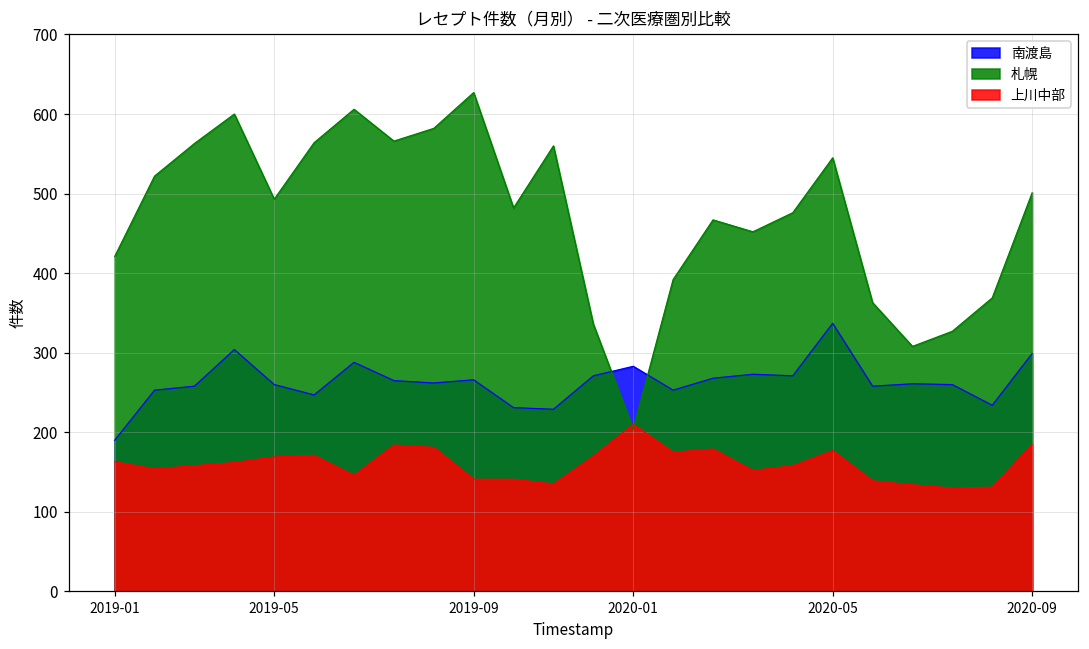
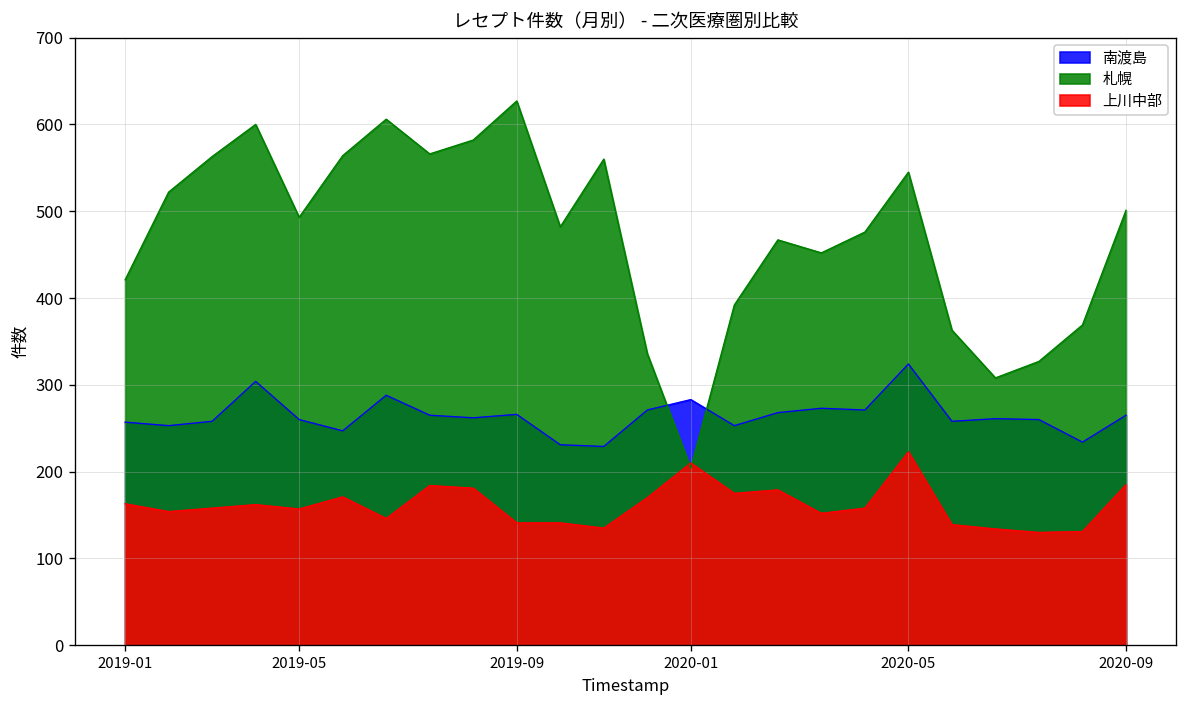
南渡島, 2019-01: 190 -> 260
上川中部, 2019-05: 170 -> 160
南渡島, 2020-05: 340 -> 320
上川中部, 2020-05: 180 -> 220
南渡島, 2020-09: 300 -> 270
